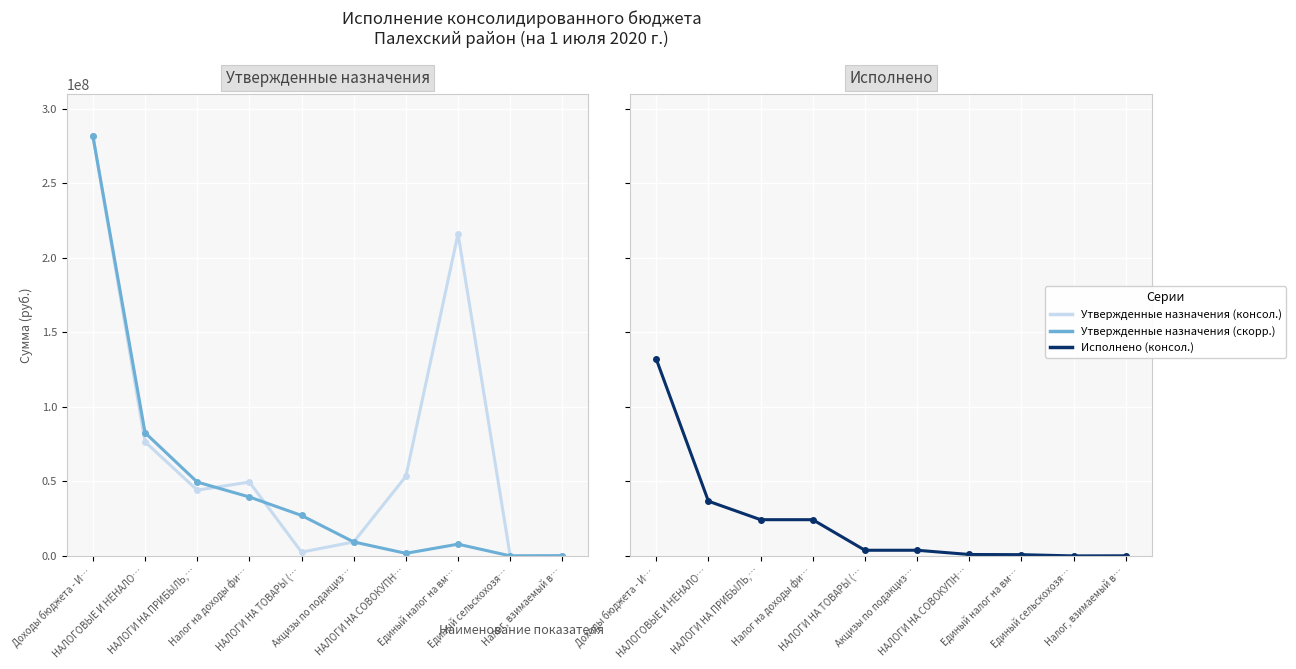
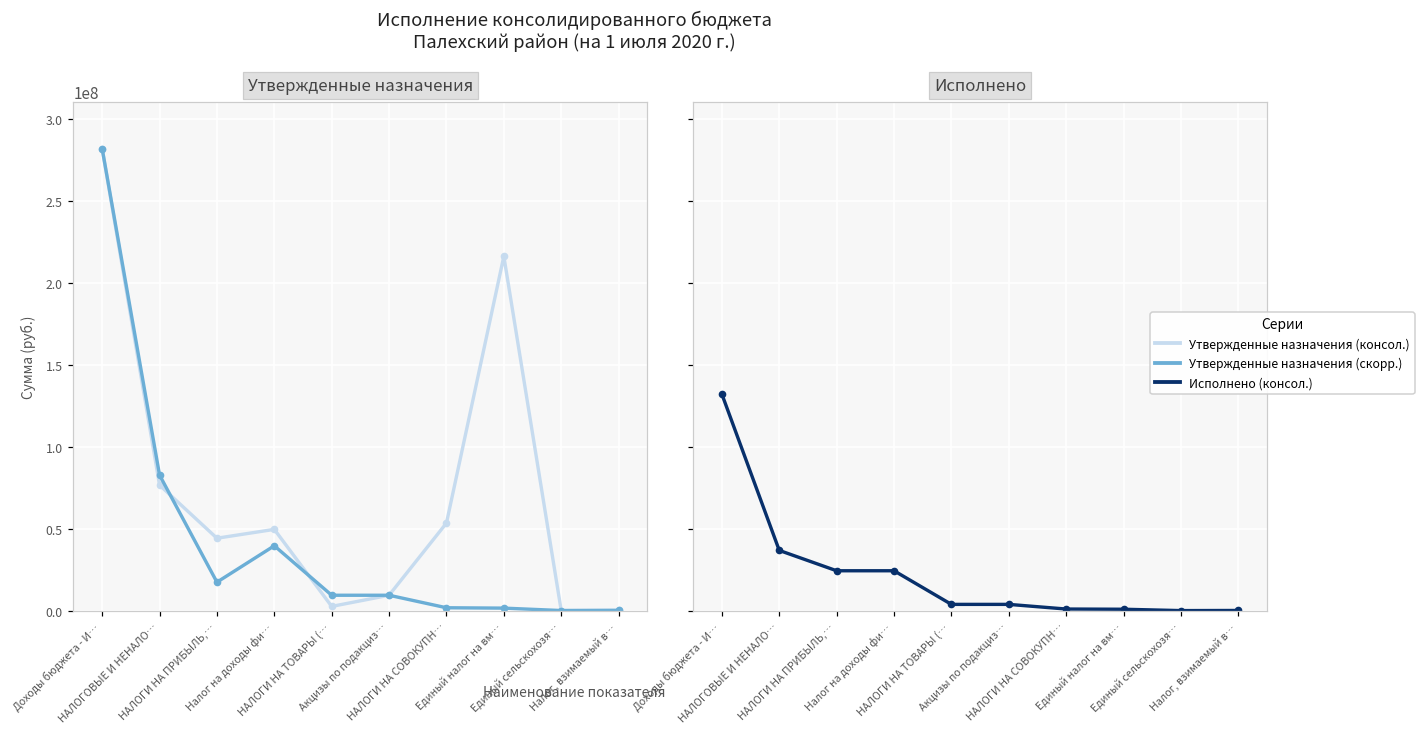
Утвержденные назначения, Утвержденные назначения (скорр.), НАЛОГИ НА ПРИБЫЛЬ,…: 50000000 -> 17000000
Утвержденные назначения, Утвержденные назначения (скорр.), НАЛОГИ НА ТОВАРЫ (…: 27000000 -> 9000000
Утвержденные назначения, Утвержденные назначения (скорр.), Единый налог на вм…: 8000000 -> 2000000
